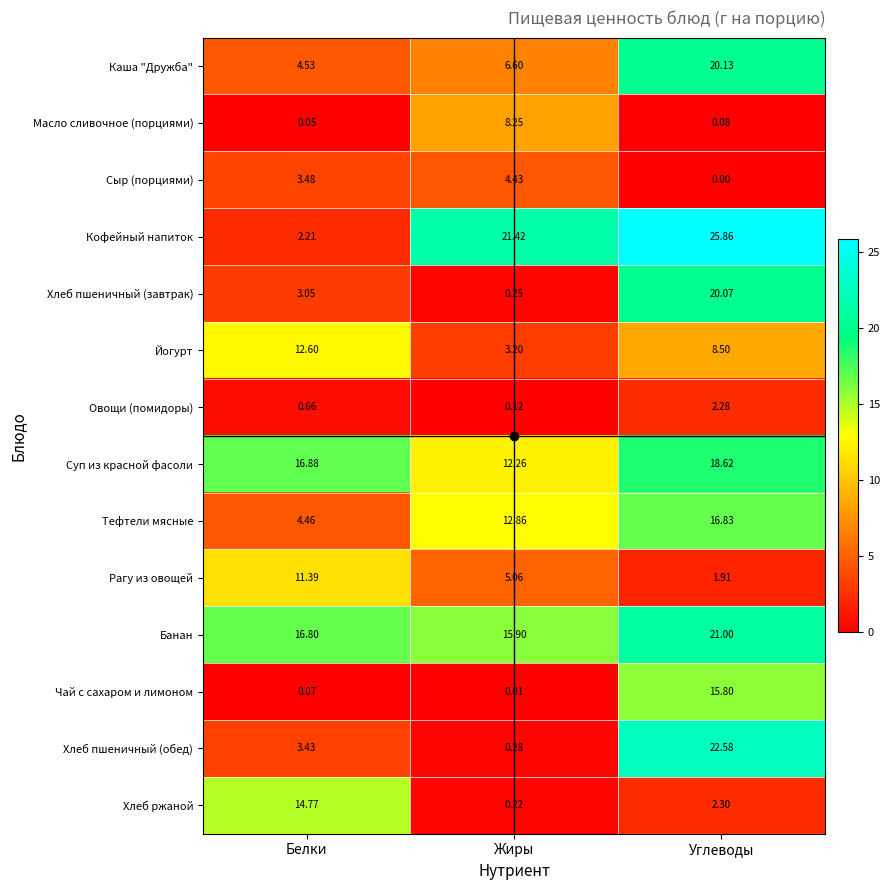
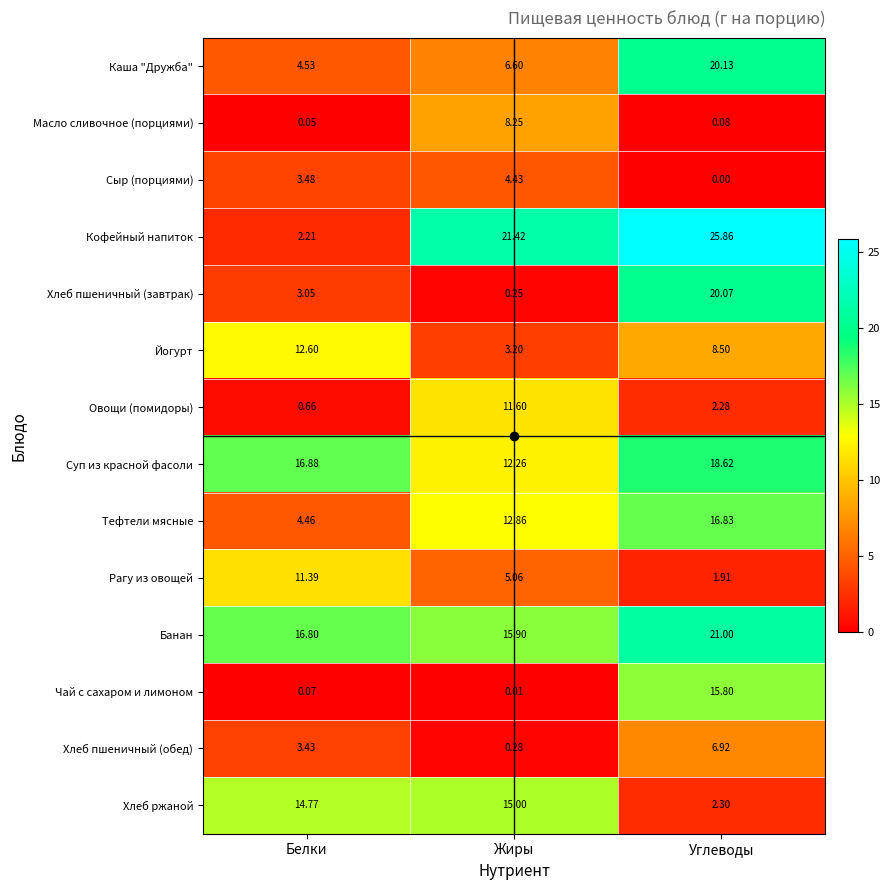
Овощи (помидоры), Жиры: 0.12 -> 11.60
Хлеб пшеничный (обед), Углеводы: 22.58 -> 6.92
Хлеб ржаной, Жиры: 0.22 -> 15.00
